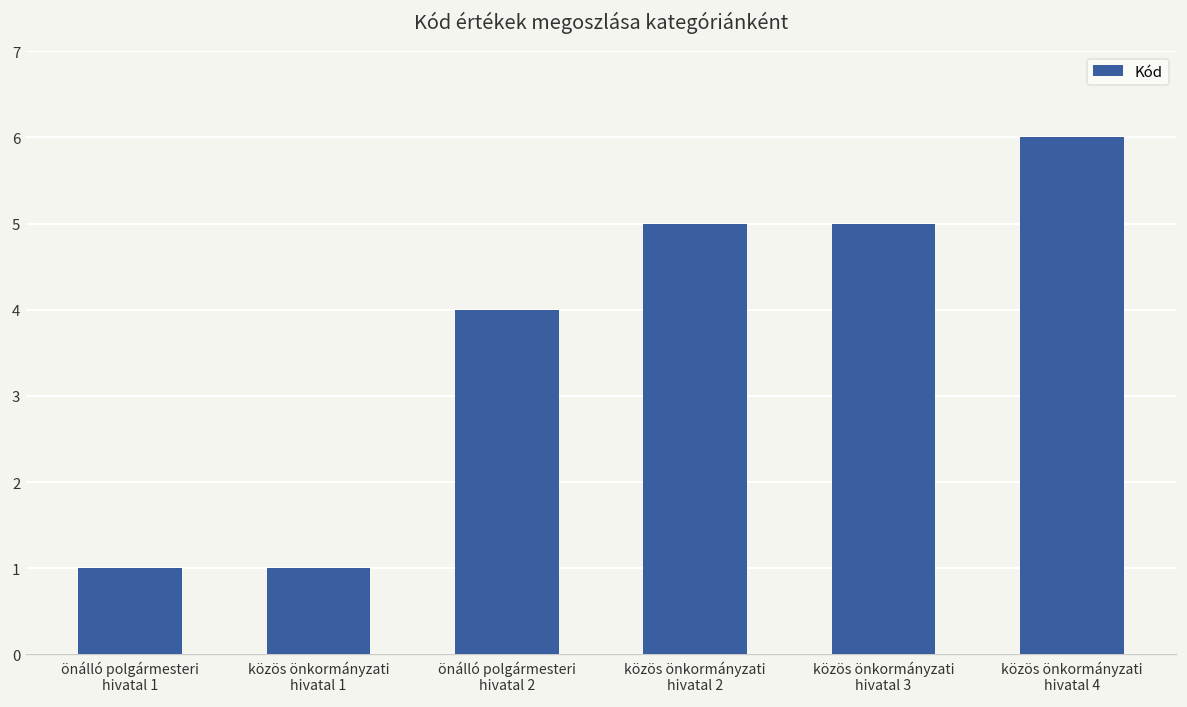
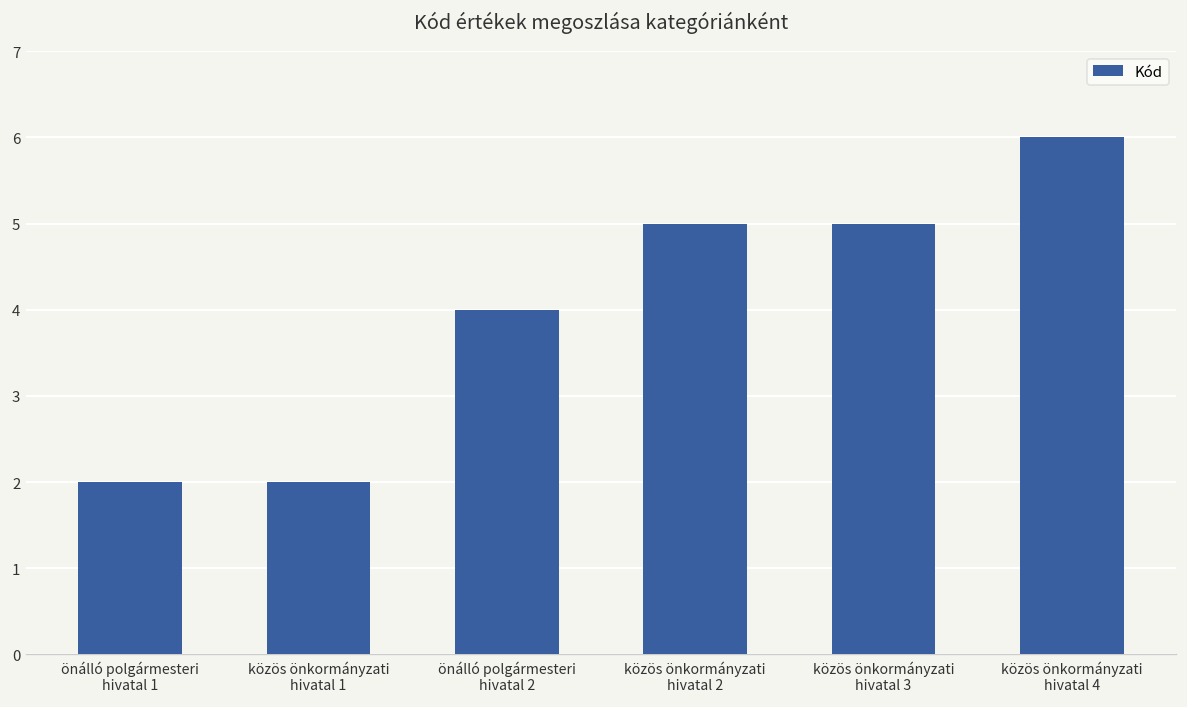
önálló polgármesteri hivatal 1: 1 -> 2
közös önkormányzati hivatal 1: 1 -> 2
